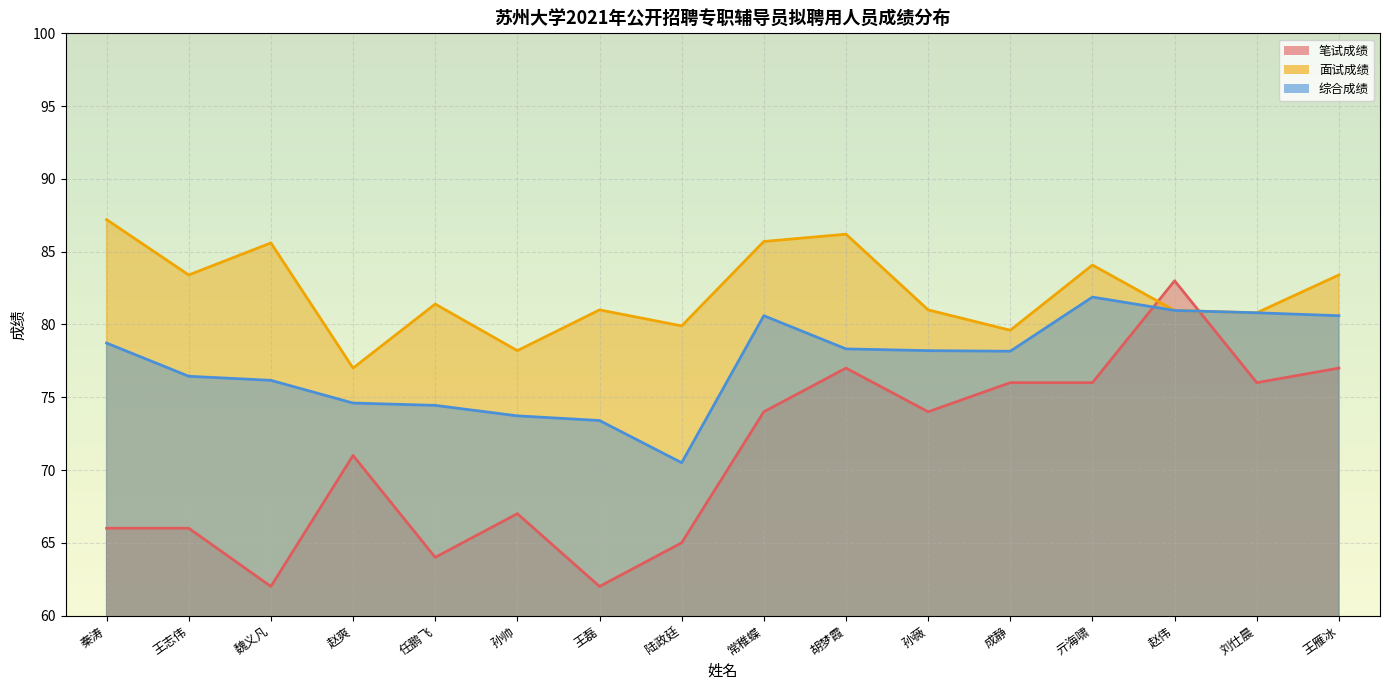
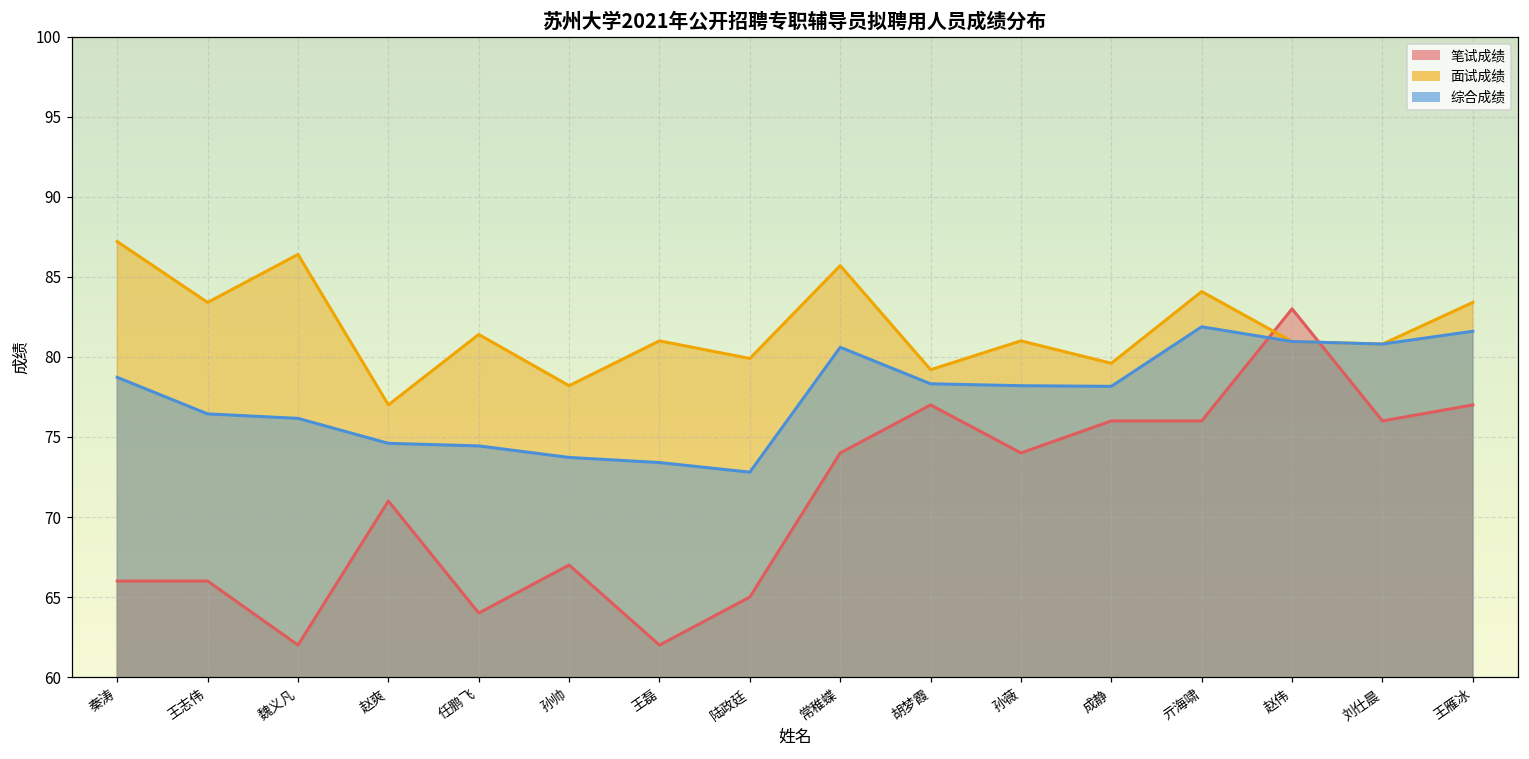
面试成绩, 魏义凡: 85.6 -> 86.4
综合成绩, 陆政廷: 70.5 -> 72.8
面试成绩, 胡梦霞: 86.2 -> 79.2
综合成绩, 王雁冰: 80.6 -> 81.6
